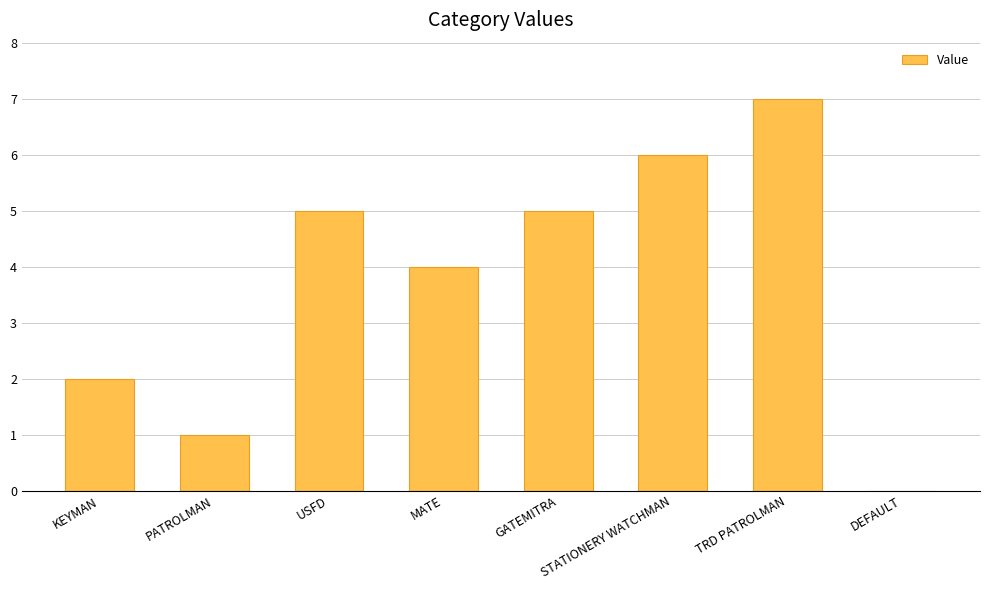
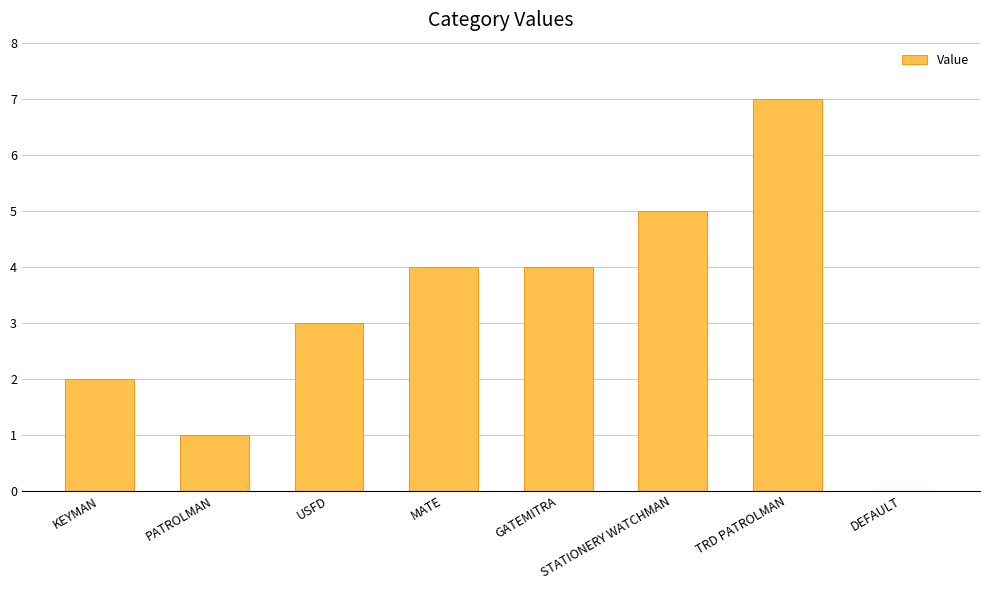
USFD: 5 -> 3
GATEMITRA: 5 -> 4
STATIONERY WATCHMAN: 6 -> 5
